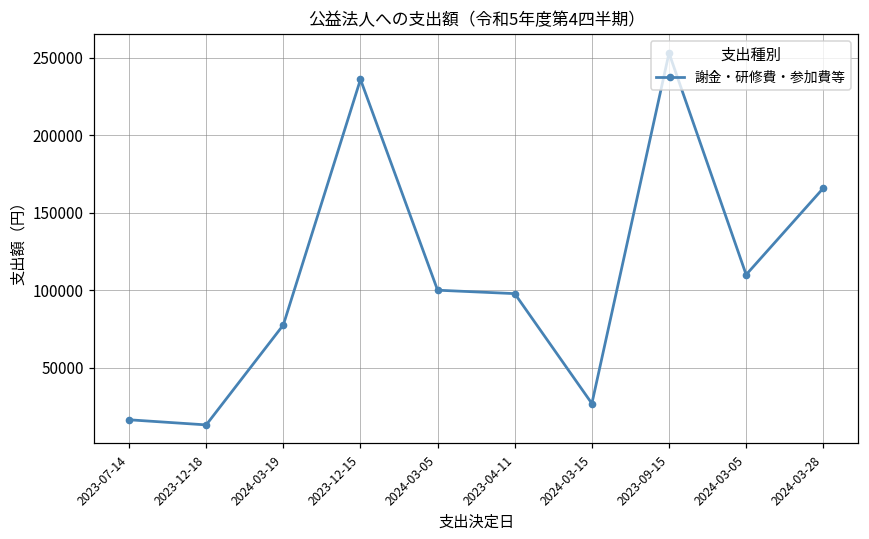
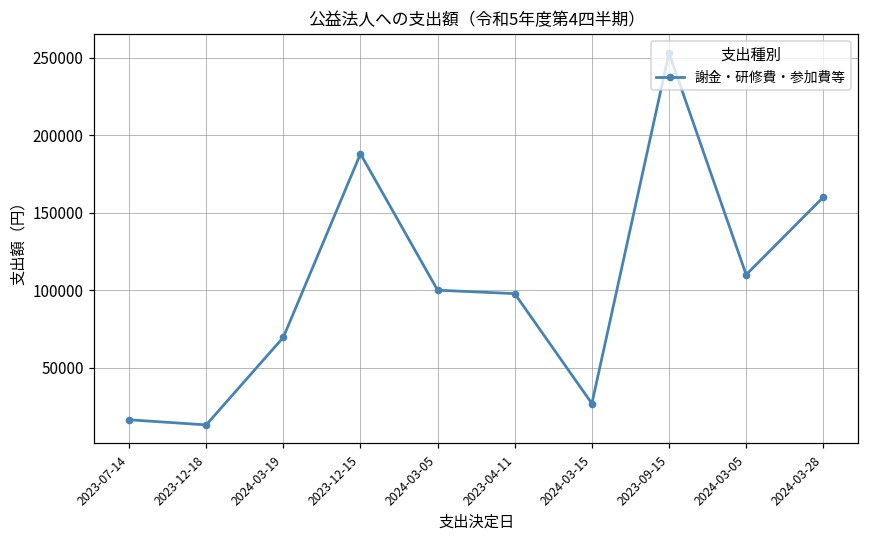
2024-03-19: 78000 -> 70000
2023-12-15: 236000 -> 188000
2024-03-28: 166000 -> 160000
